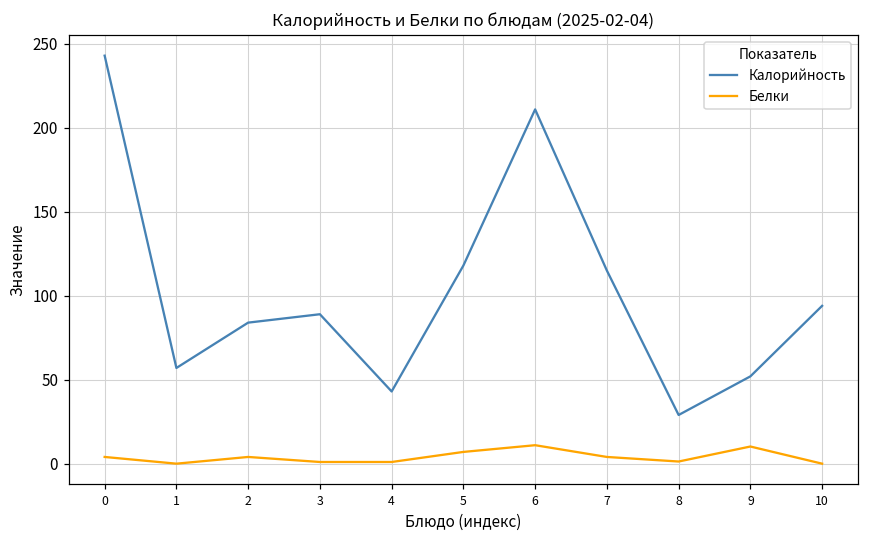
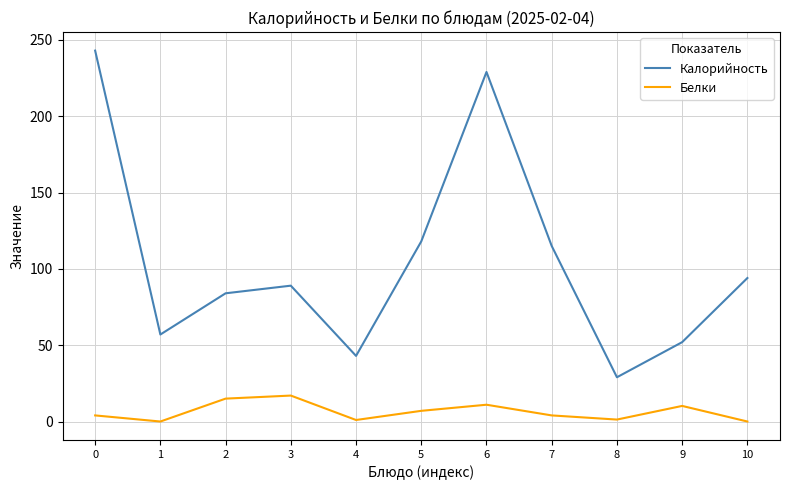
Белки, 2: 4 -> 15
Белки, 3: 1 -> 17
Калорийность, 6: 211 -> 229
